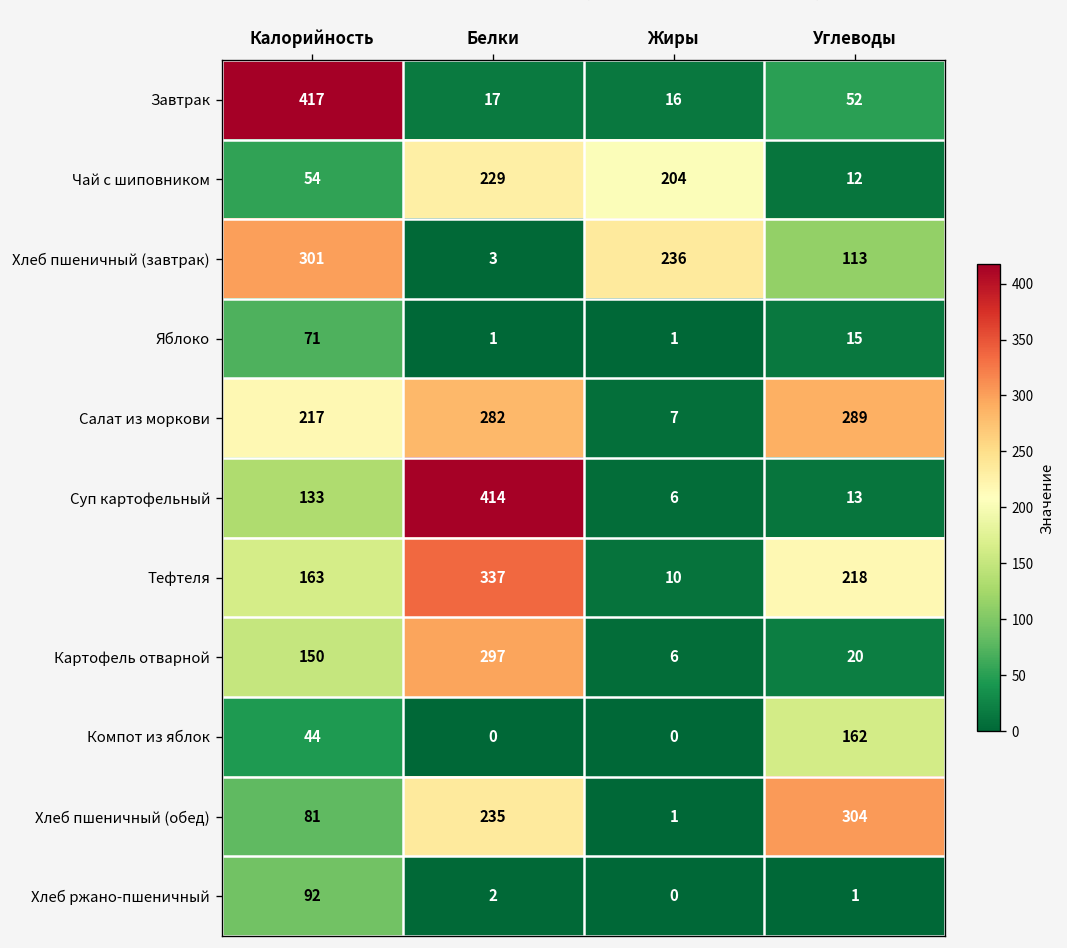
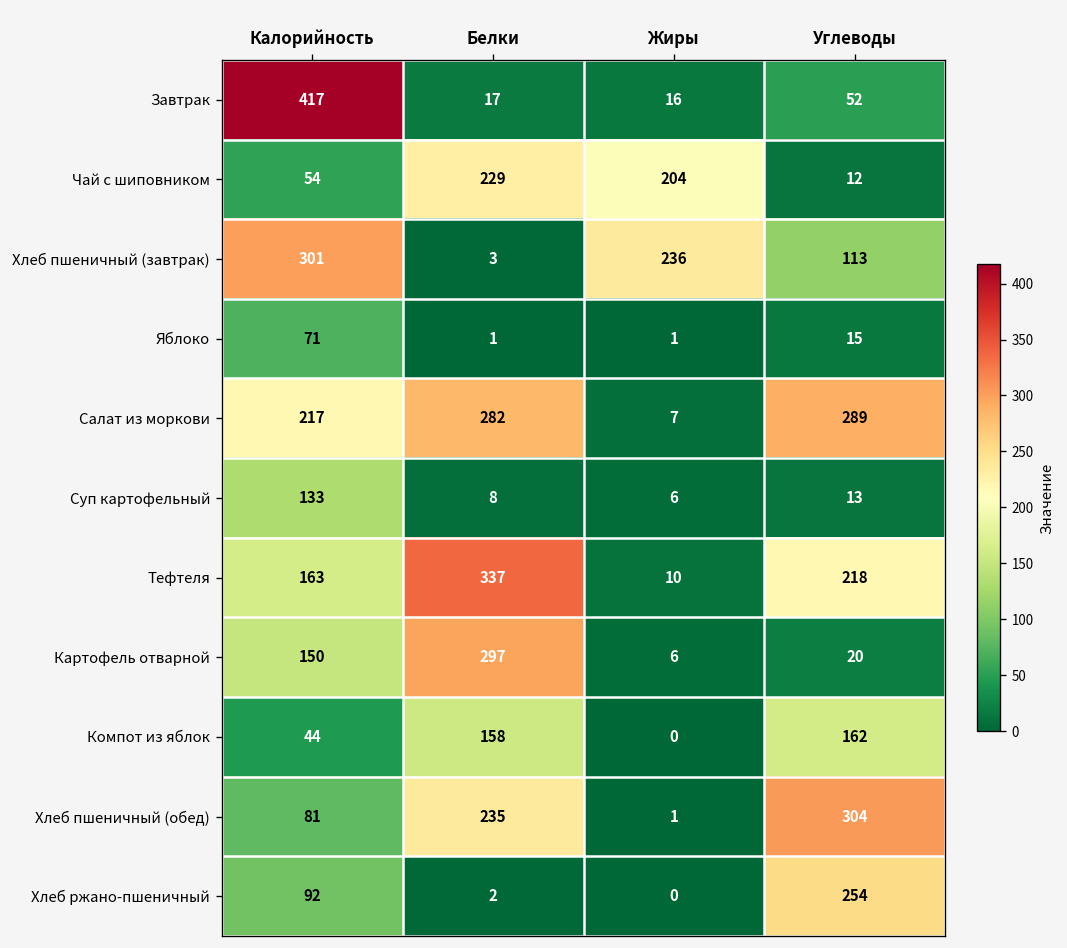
Суп картофельный, Белки: 414 -> 8
Компот из яблок, Белки: 0 -> 158
Хлеб ржано-пшеничный, Углеводы: 1 -> 254
